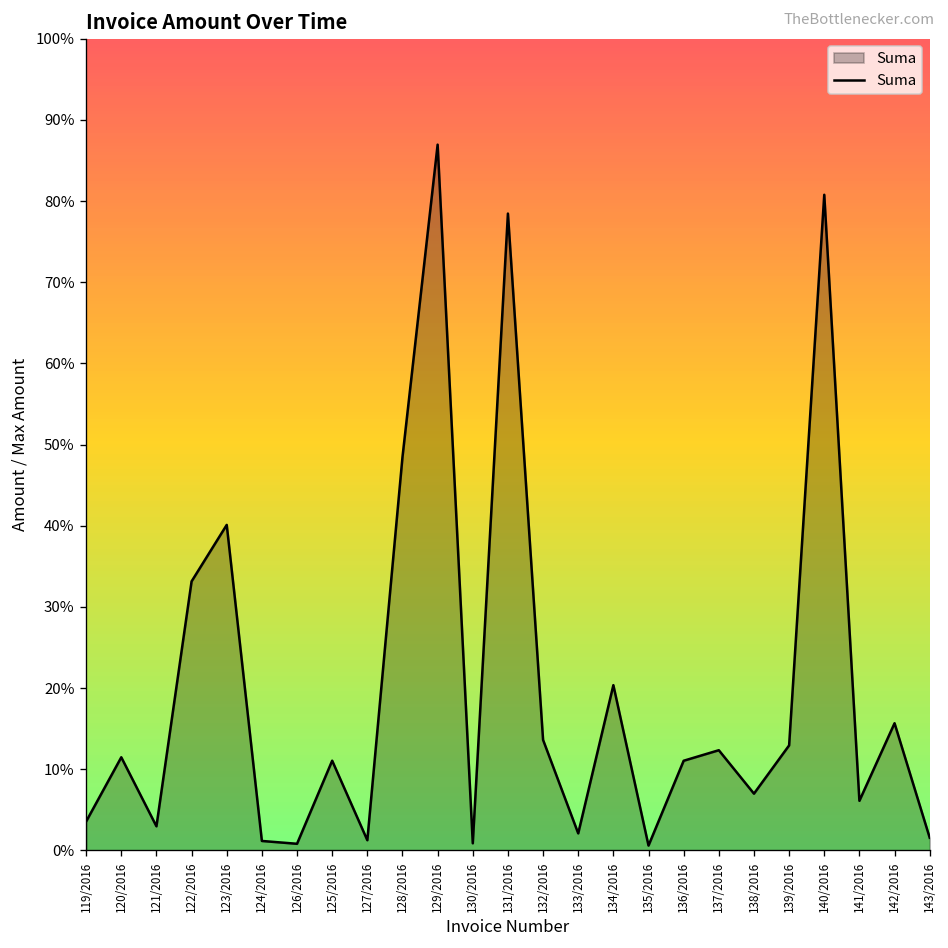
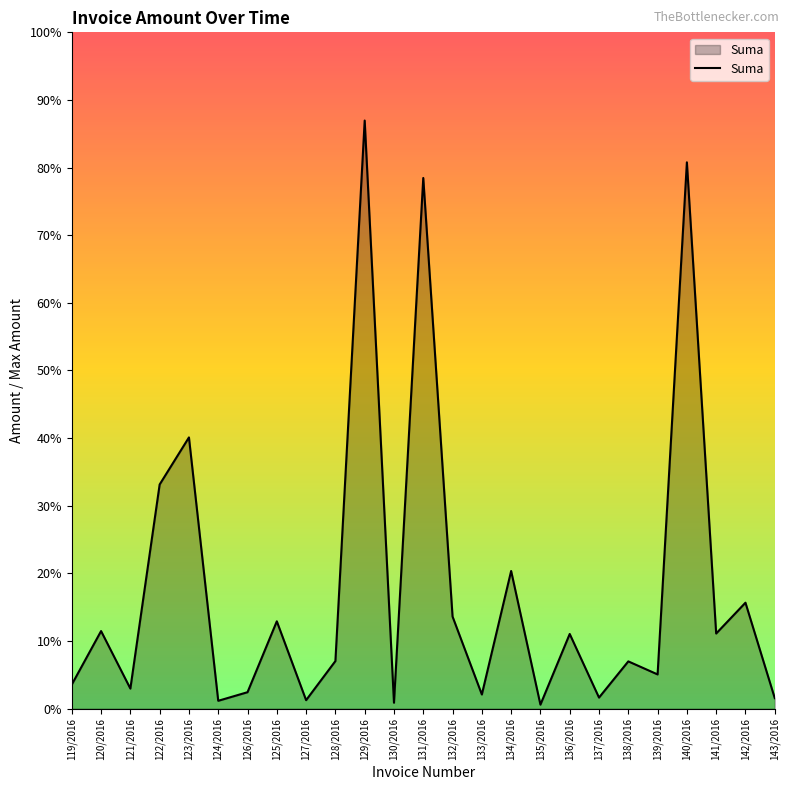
126/2016: 1% -> 2%
125/2016: 11% -> 13%
128/2016: 48% -> 7%
137/2016: 12% -> 2%
139/2016: 13% -> 5%
141/2016: 6% -> 11%
